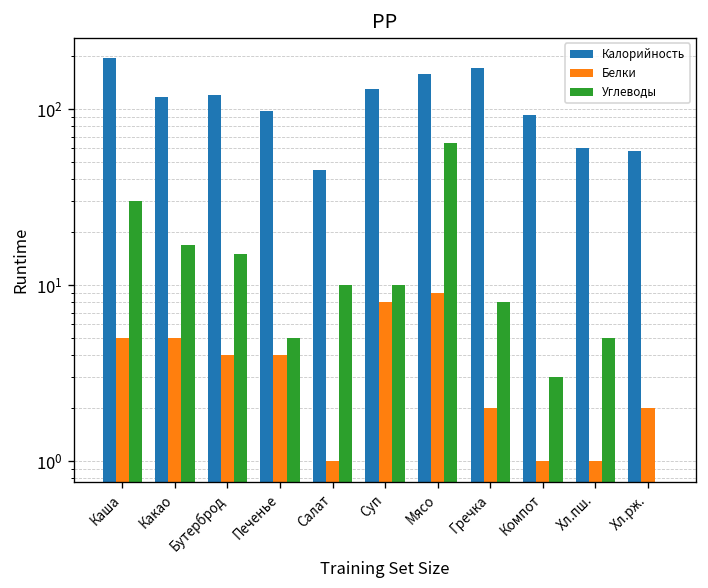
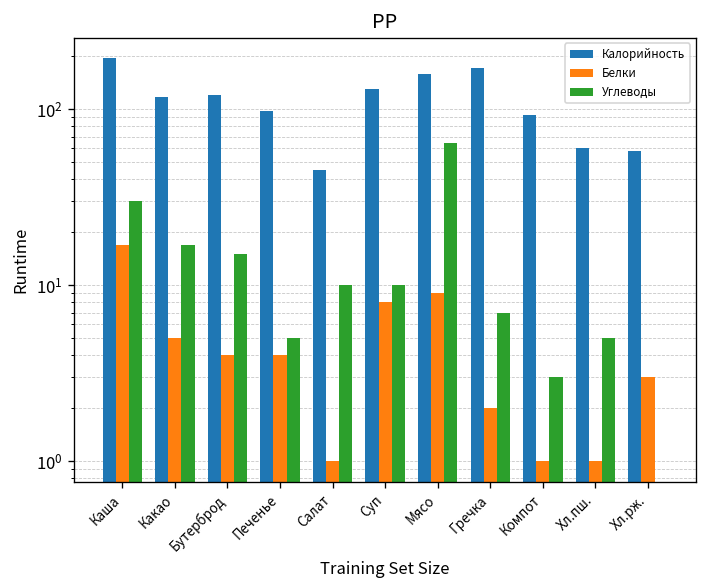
Белки, Каша: 5 -> 17
Углеводы, Гречка: 8 -> 7
Белки, Хл.рж.: 2 -> 3
